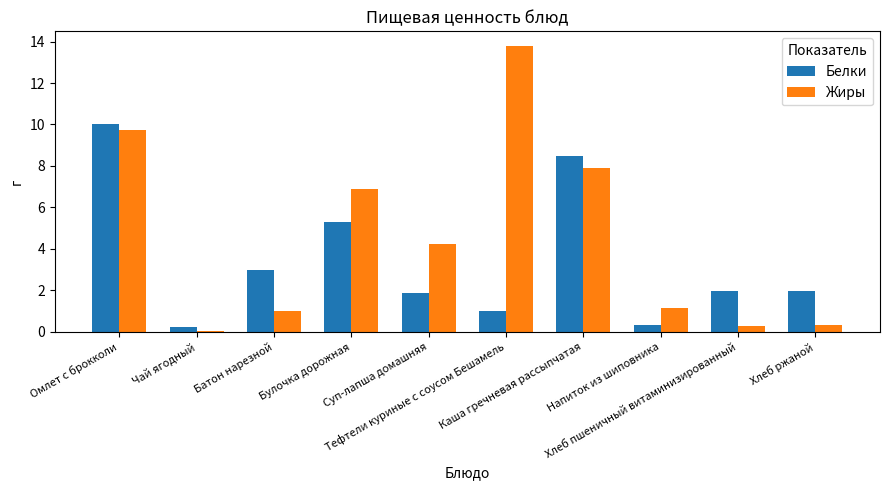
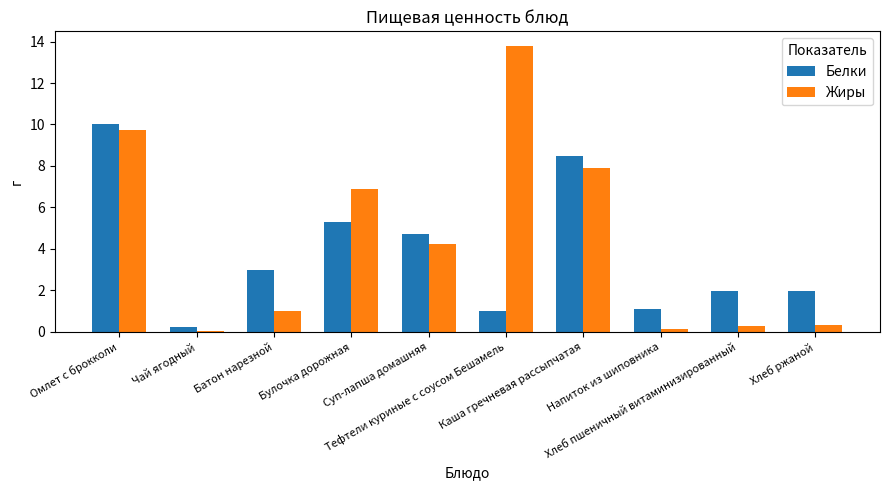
Белки, Суп-лапша домашняя: 1.9 -> 4.7
Белки, Напиток из шиповника: 0.3 -> 1.1
Жиры, Напиток из шиповника: 1.2 -> 0.1
